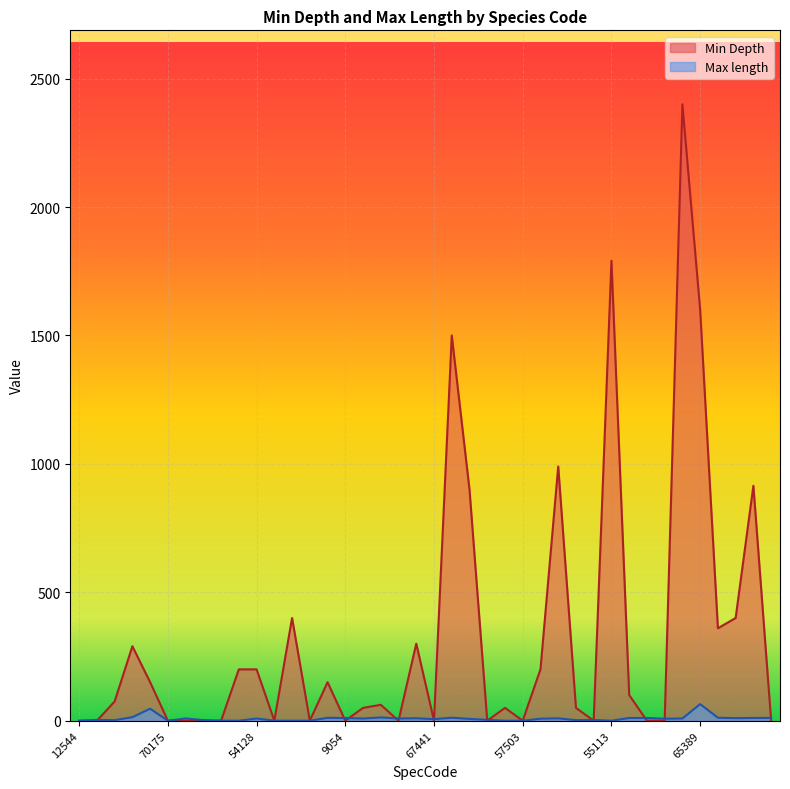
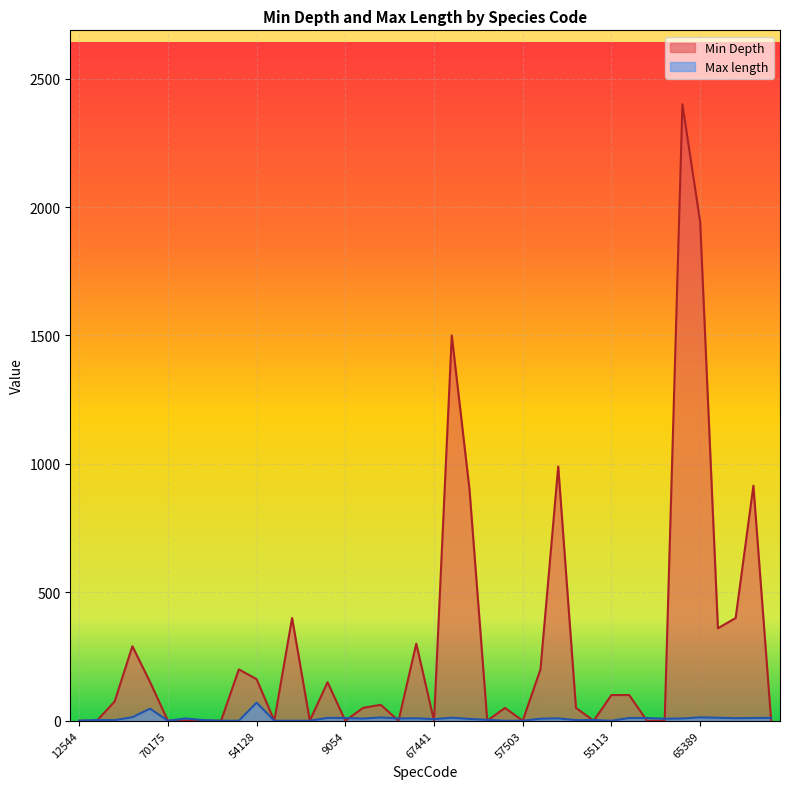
Min Depth, 54128: 200 -> 160
Max length, 54128: 10 -> 70
Min Depth, 55113: 1790 -> 100
Min Depth, 65389: 1600 -> 1940
Max length, 65389: 60 -> 10
